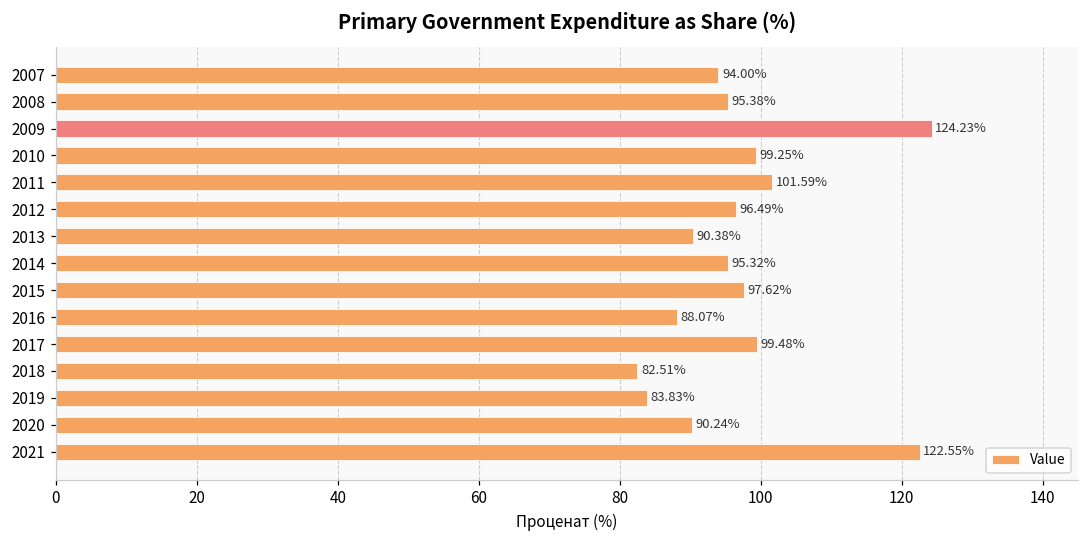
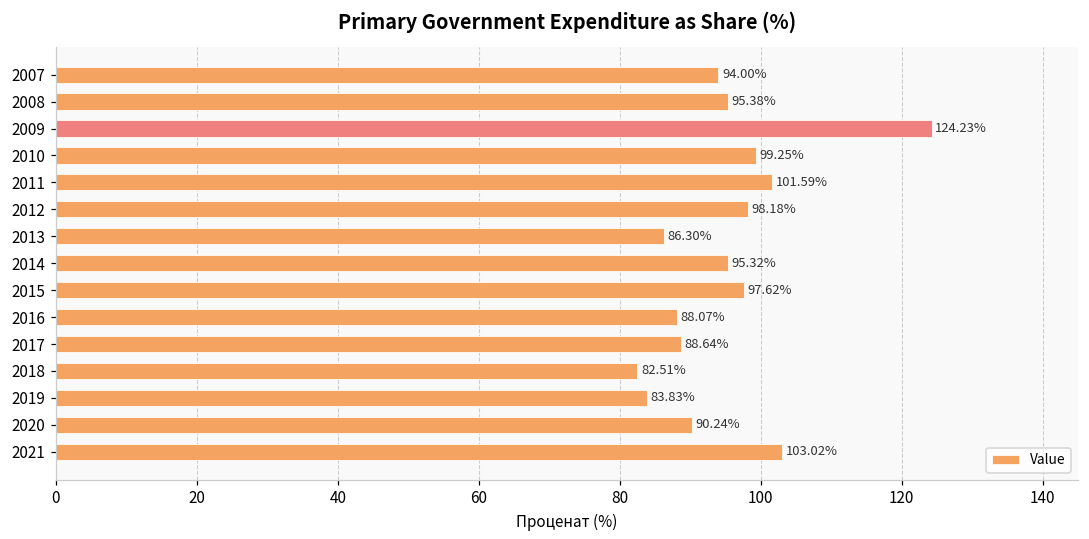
2012: 96.49% -> 98.18%
2013: 90.38% -> 86.30%
2017: 99.48% -> 88.64%
2021: 122.55% -> 103.02%
